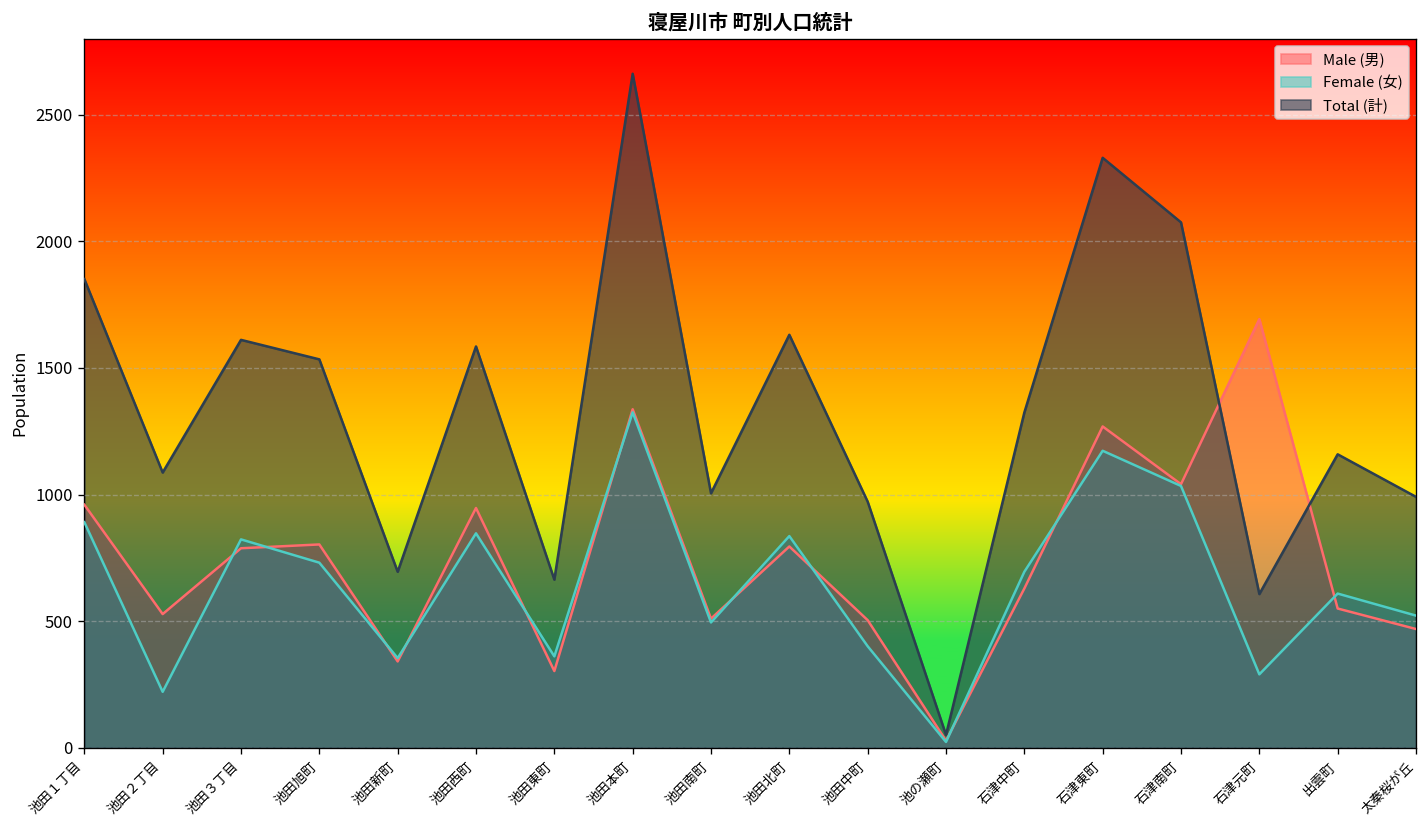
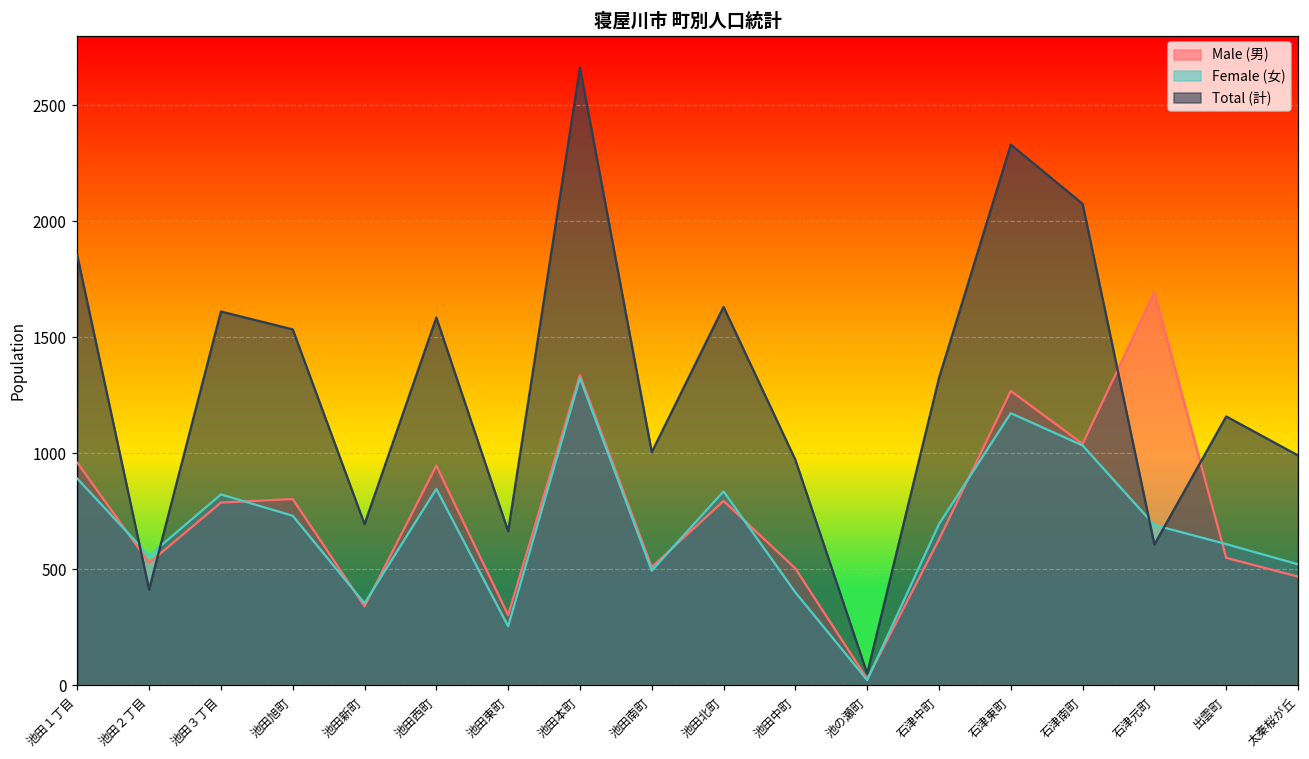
Female (女), 池田２丁目: 220 -> 560
Total (計), 池田２丁目: 1090 -> 410
Female (女), 池田東町: 360 -> 260
Female (女), 石津元町: 290 -> 690
